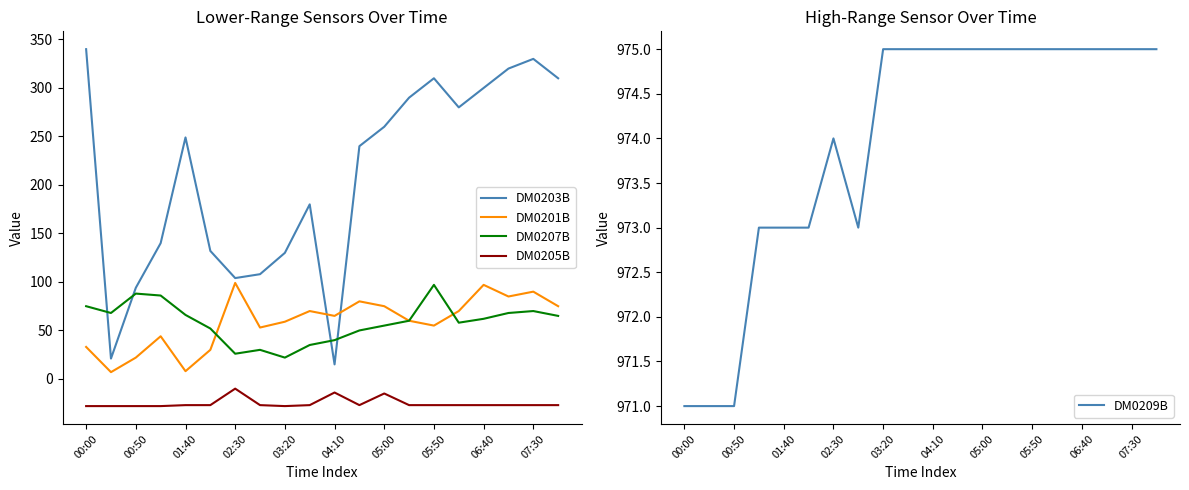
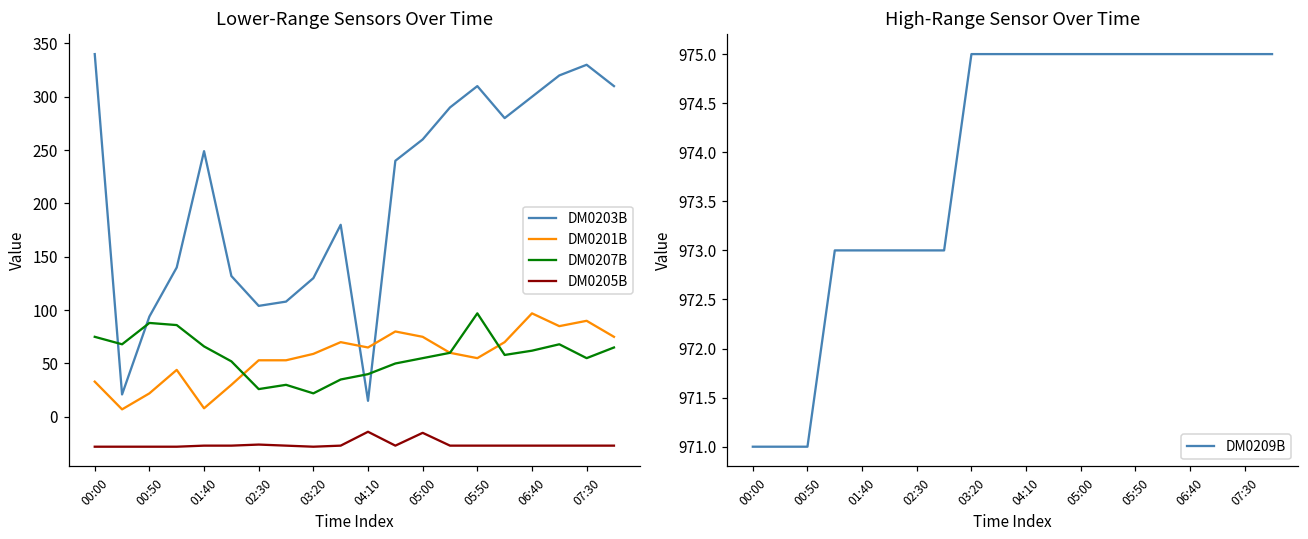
Lower-Range Sensors Over Time, DM0201B, 02:30: 100 -> 50
Lower-Range Sensors Over Time, DM0205B, 02:30: -10 -> -30
Lower-Range Sensors Over Time, DM0207B, 07:30: 70 -> 60
High-Range Sensor Over Time, 02:30: 974 -> 973
